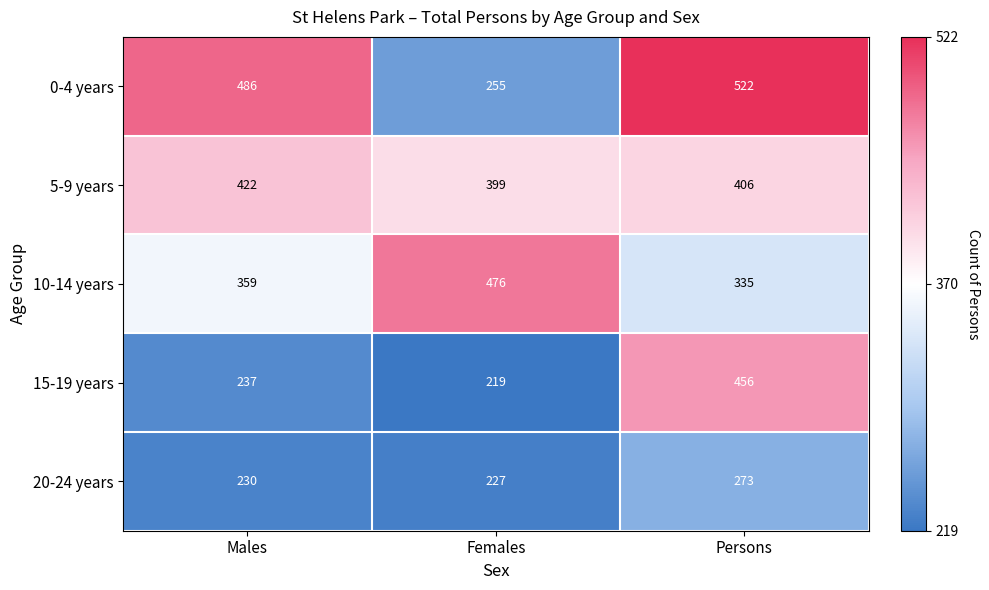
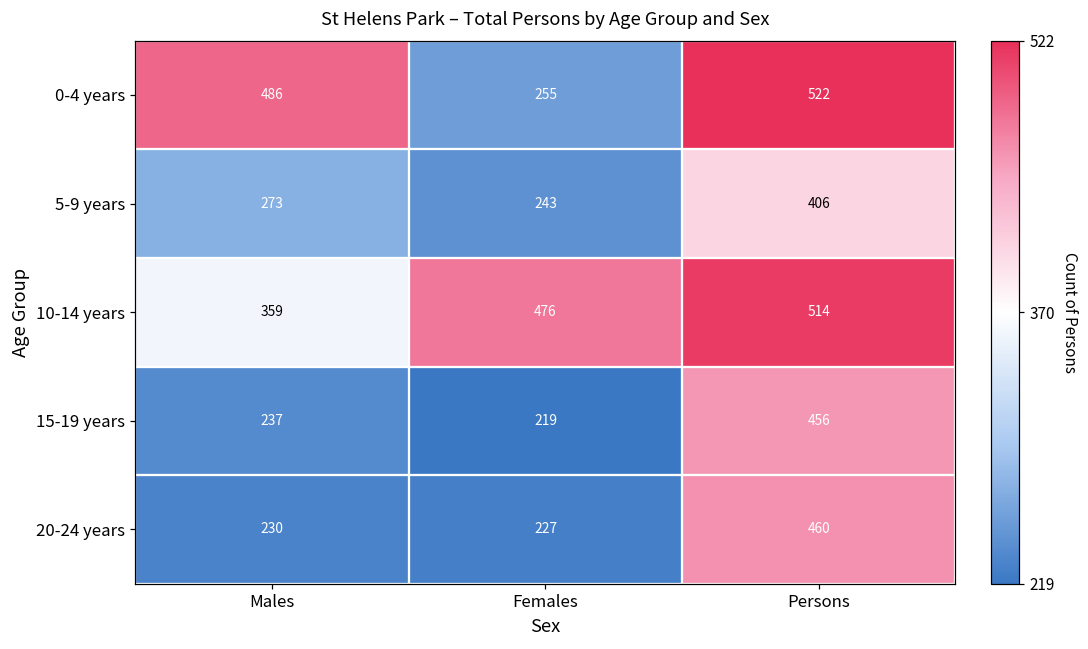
5-9 years, Males: 422 -> 273
5-9 years, Females: 399 -> 243
10-14 years, Persons: 335 -> 514
20-24 years, Persons: 273 -> 460
